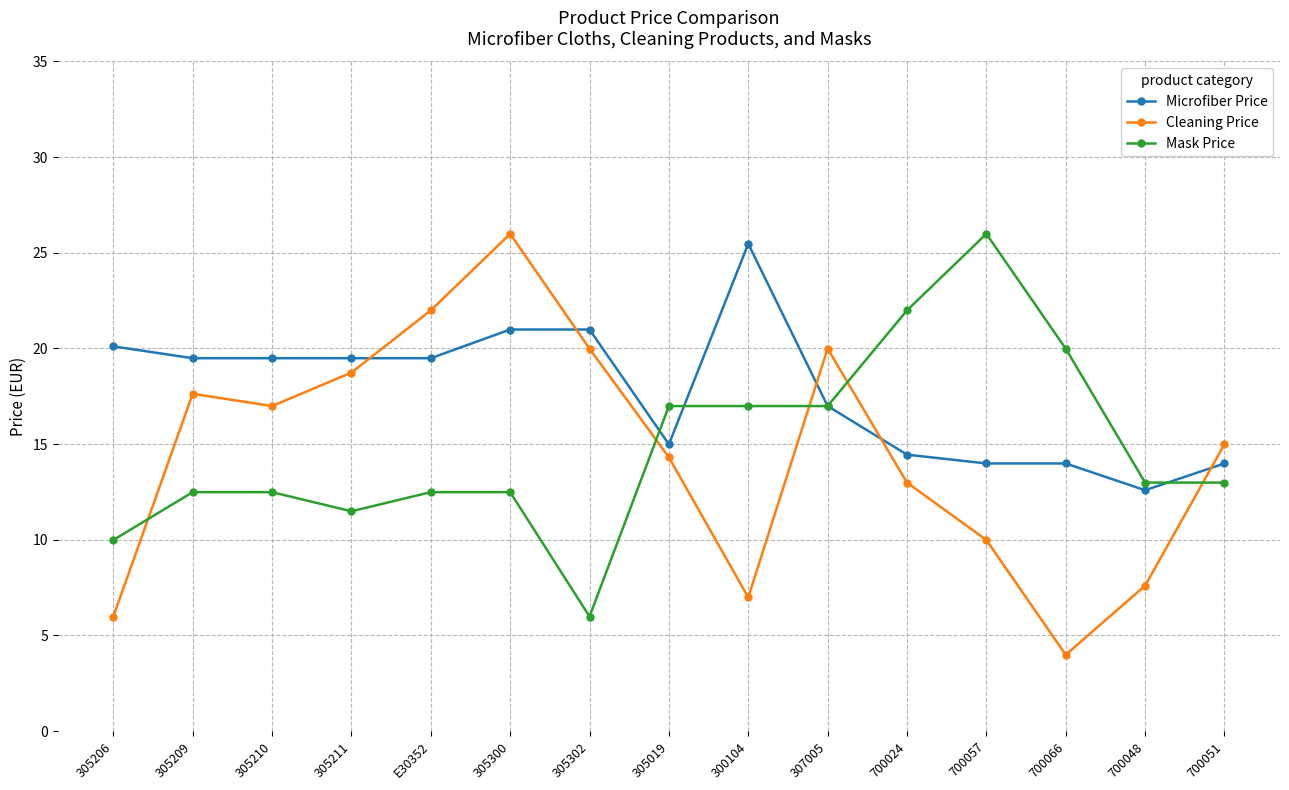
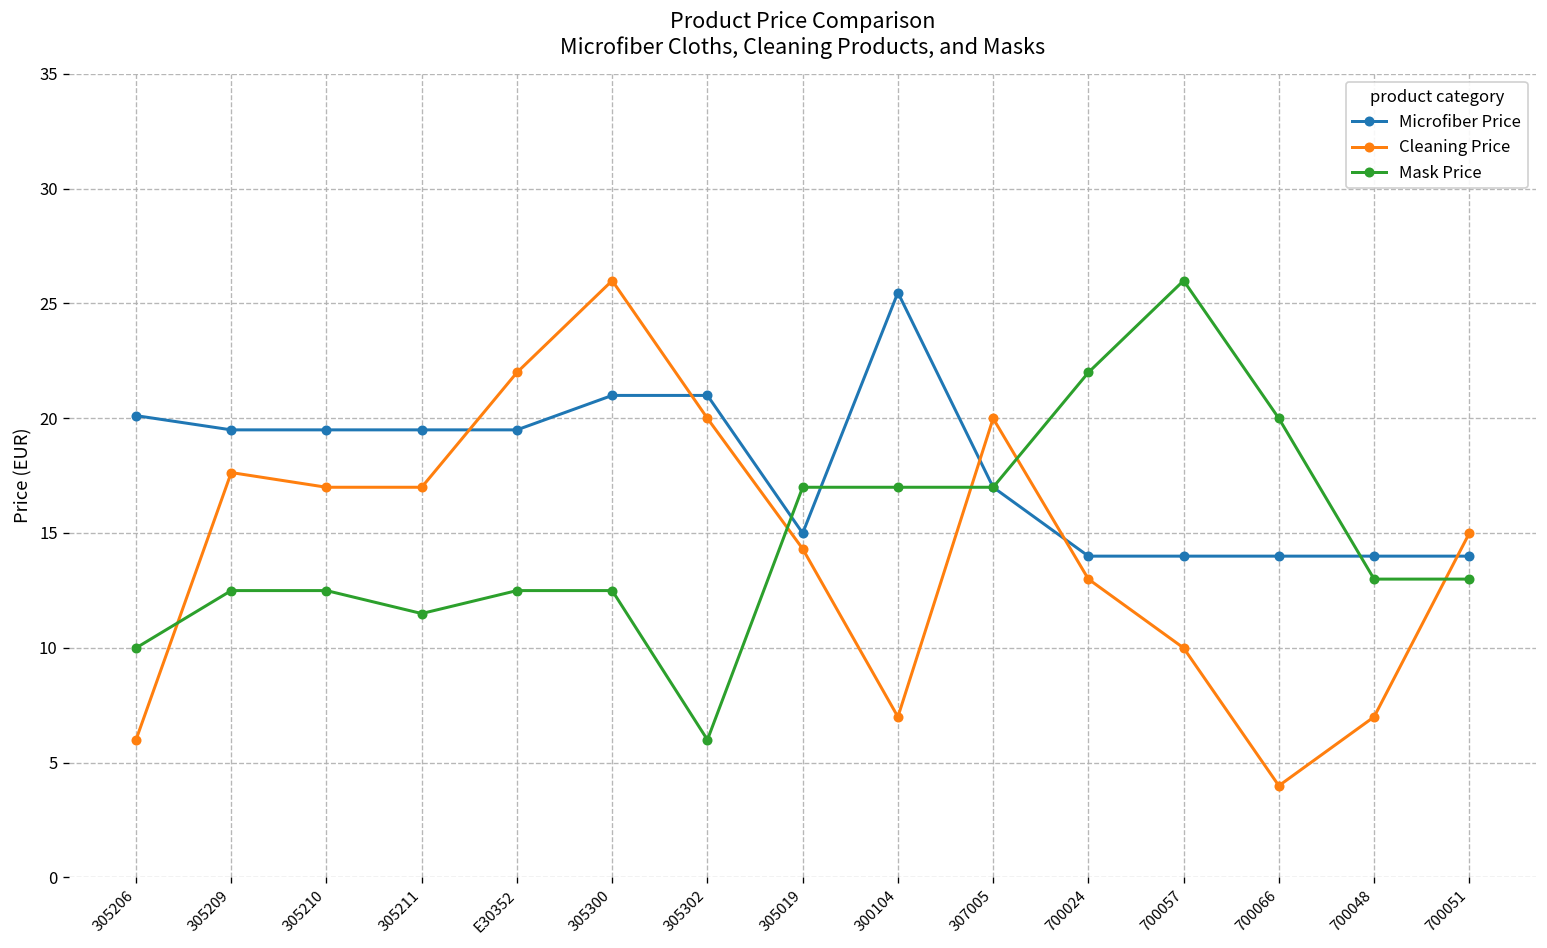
Cleaning Price, 305211: 18.7 -> 17.0
Microfiber Price, 700024: 14.5 -> 14.0
Microfiber Price, 700048: 12.6 -> 14.0
Cleaning Price, 700048: 7.6 -> 7.0
